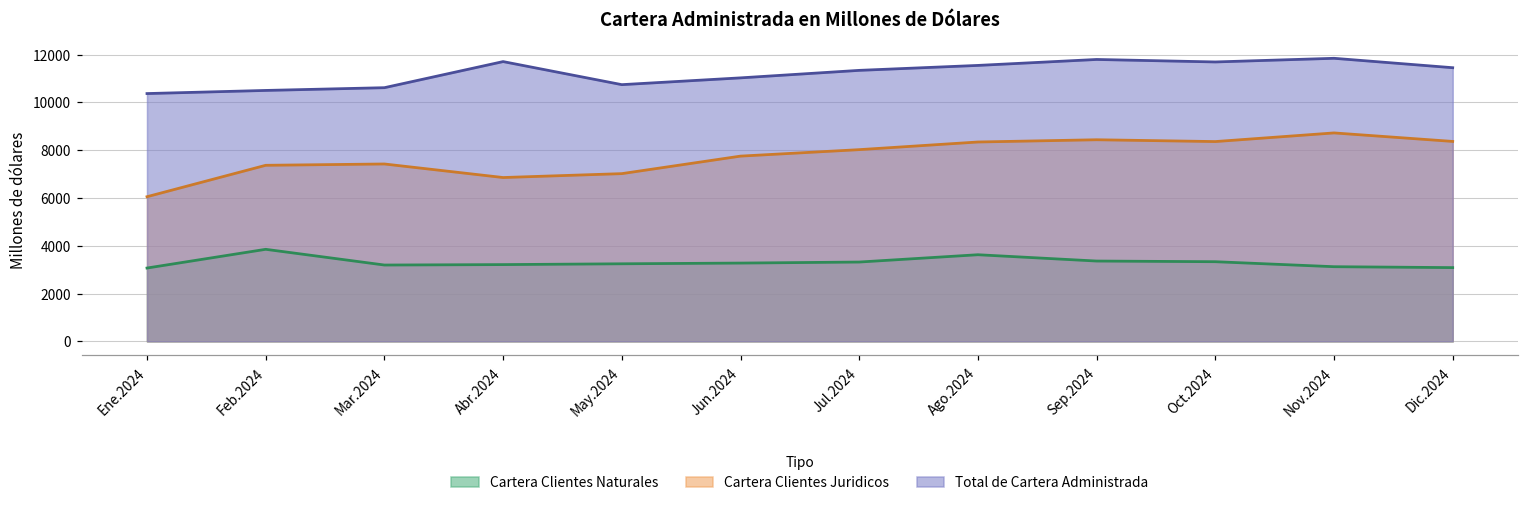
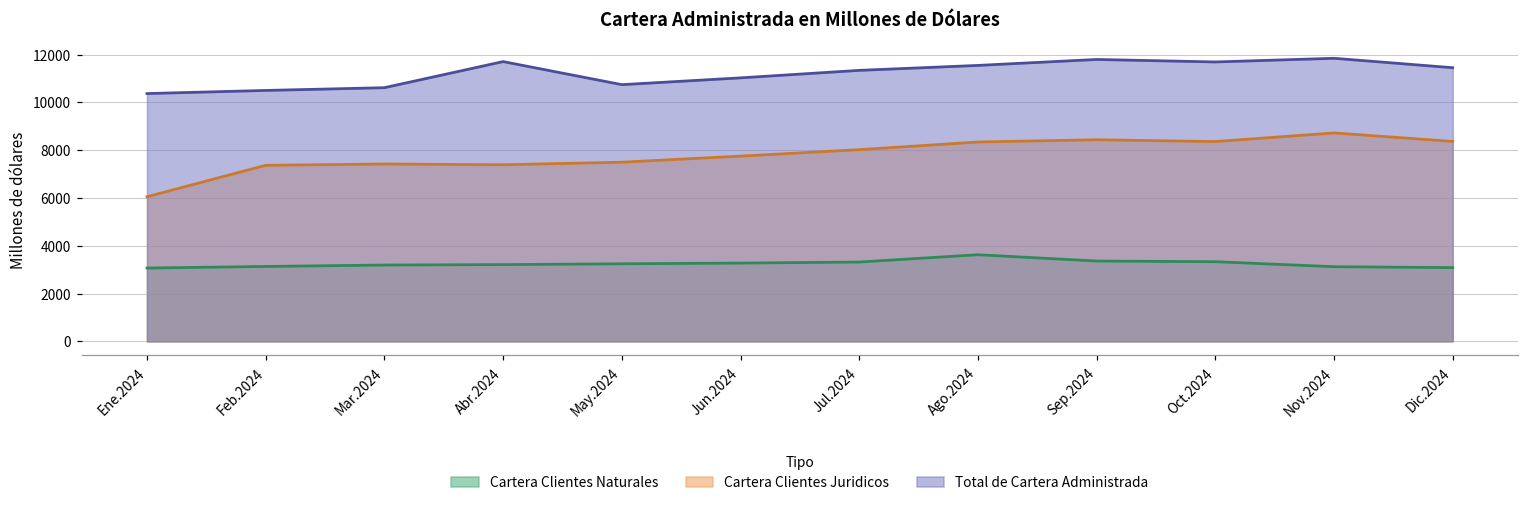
Cartera Clientes Naturales, Feb.2024: 3900 -> 3100
Cartera Clientes Juridicos, Abr.2024: 6900 -> 7400
Cartera Clientes Juridicos, May.2024: 7000 -> 7500
